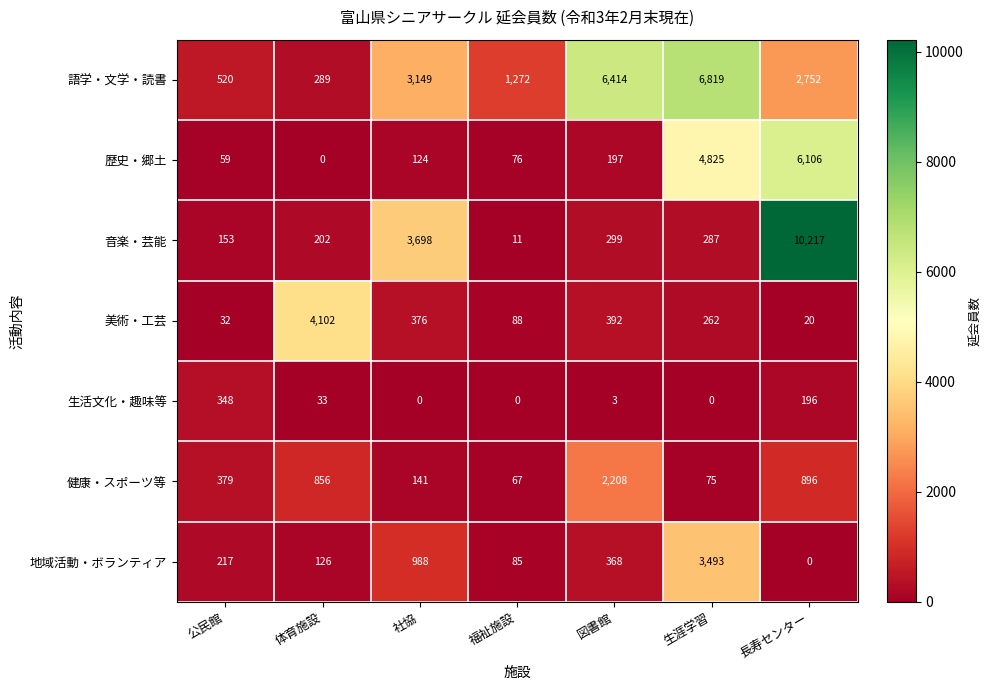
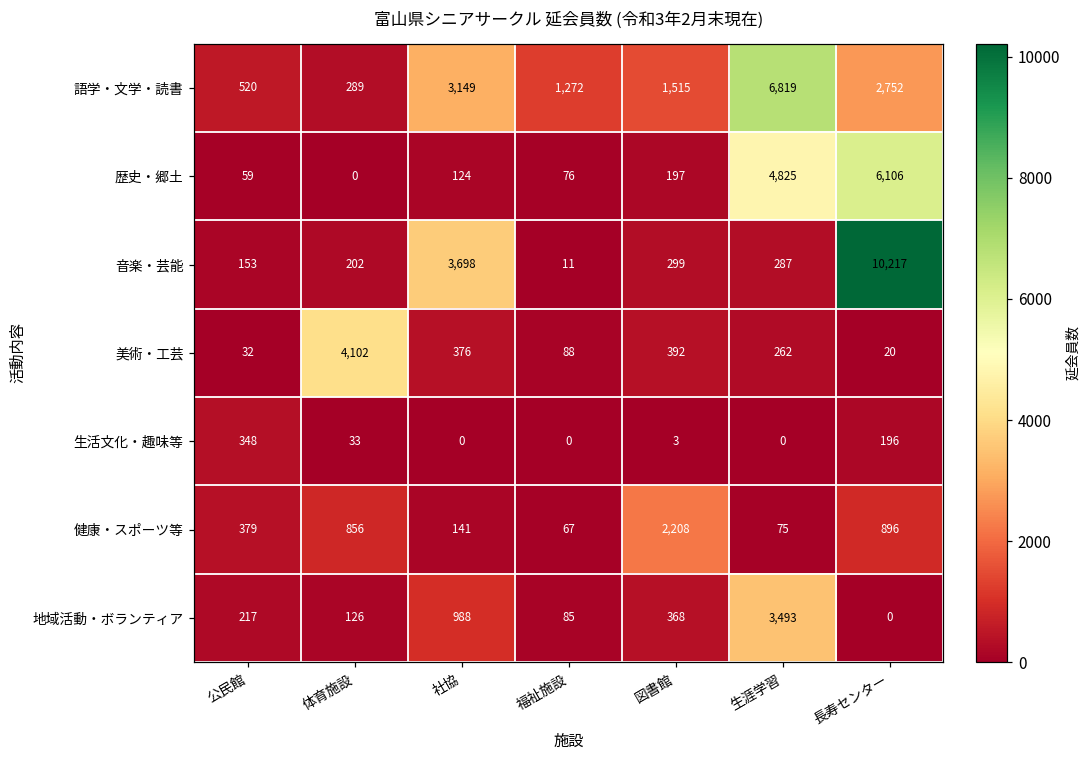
語学・文学・読書, 図書館: 6,414 -> 1,515
